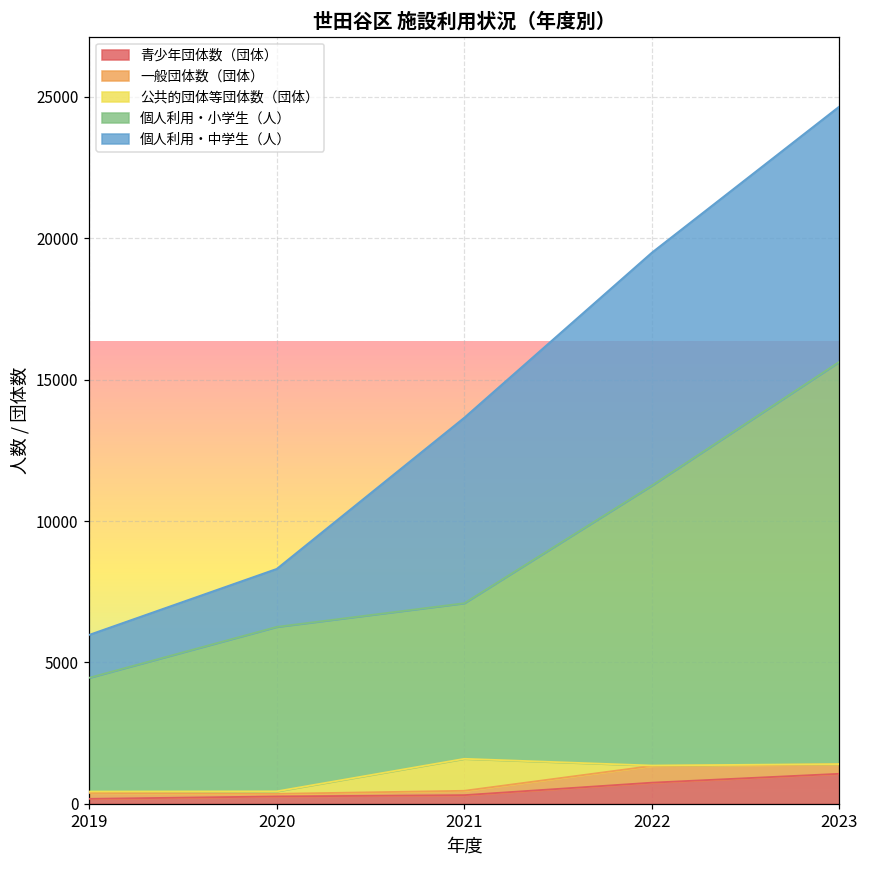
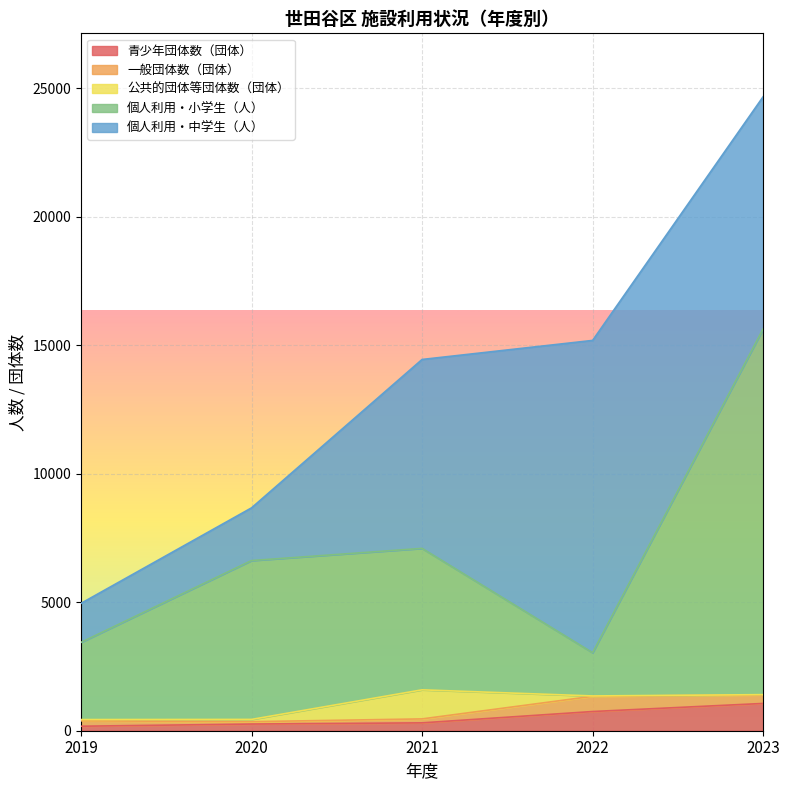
個人利用・小学生（人）, 2019: 4000 -> 3000
個人利用・小学生（人）, 2020: 5800 -> 6200
個人利用・中学生（人）, 2021: 6600 -> 7400
個人利用・小学生（人）, 2022: 9900 -> 1700
個人利用・中学生（人）, 2022: 8200 -> 12200
